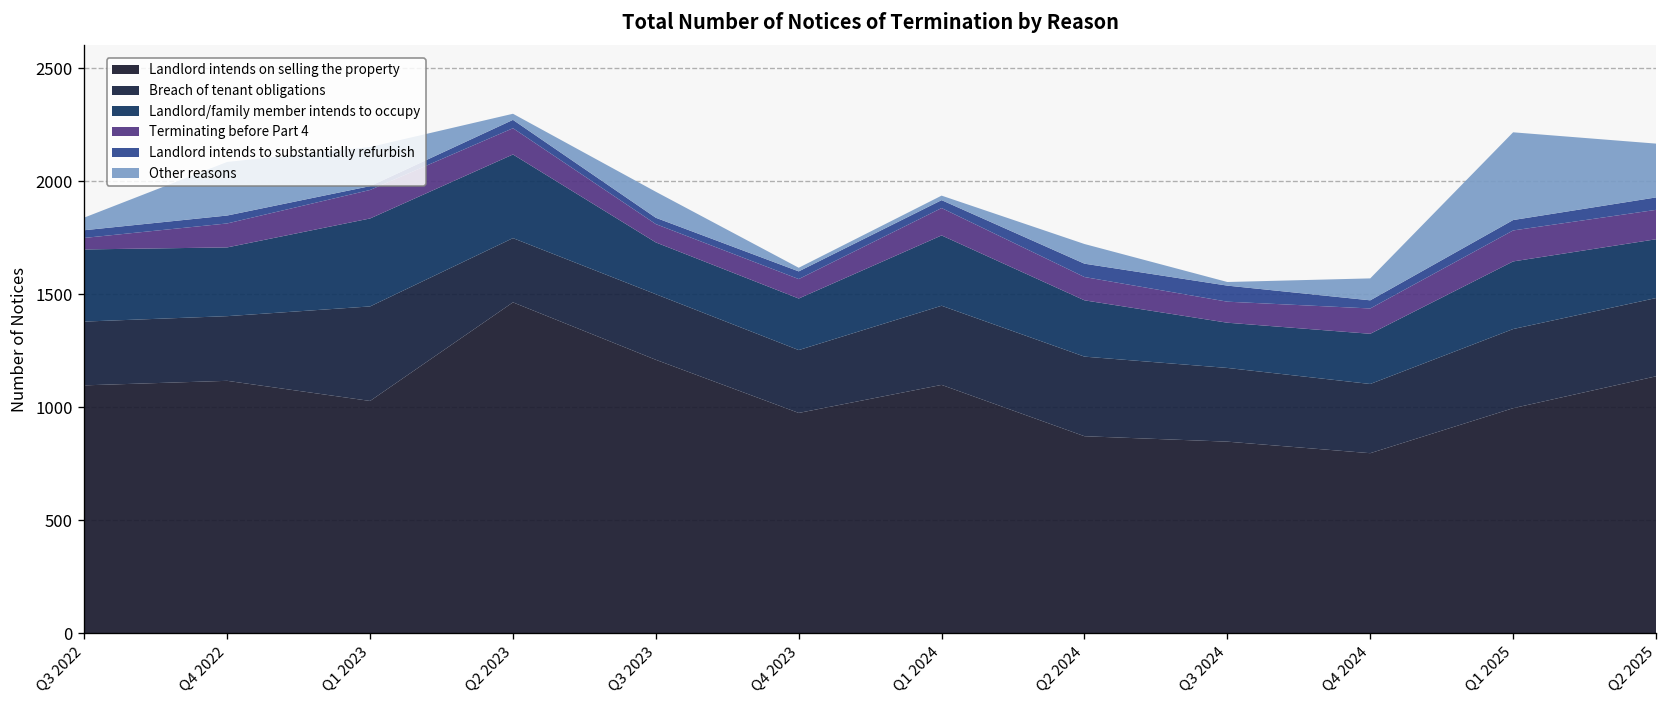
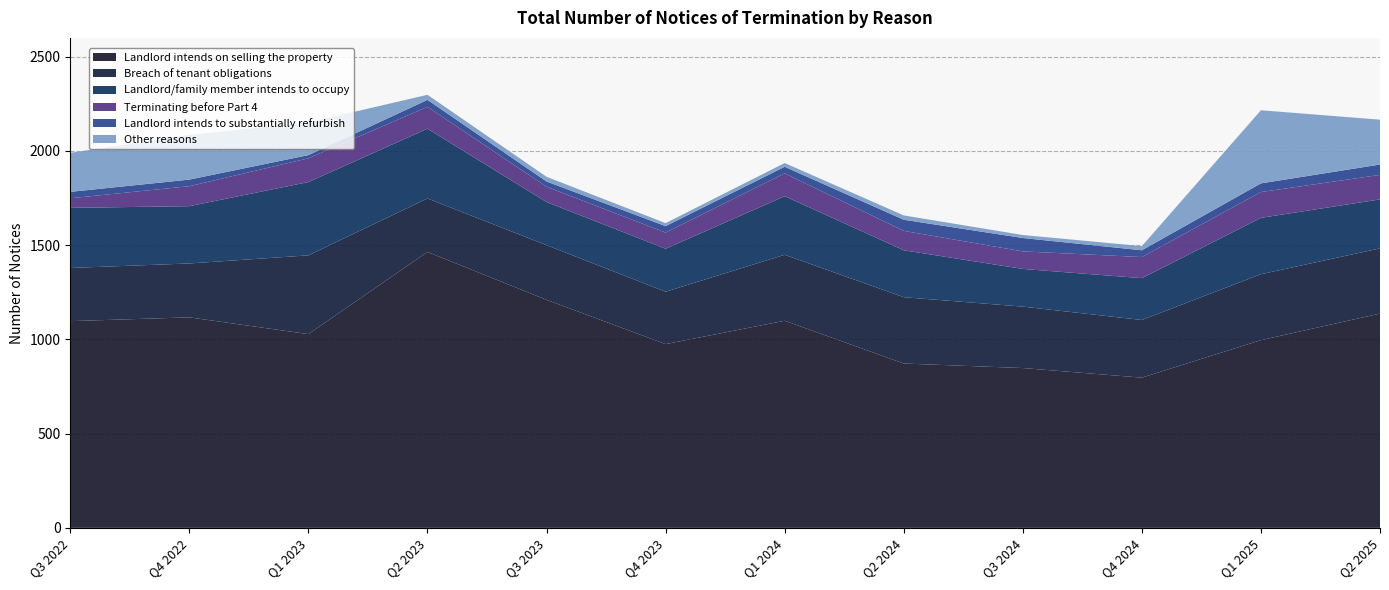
Other reasons, Q3 2022: 60 -> 210
Other reasons, Q3 2023: 120 -> 30
Other reasons, Q2 2024: 90 -> 20
Other reasons, Q4 2024: 100 -> 20
